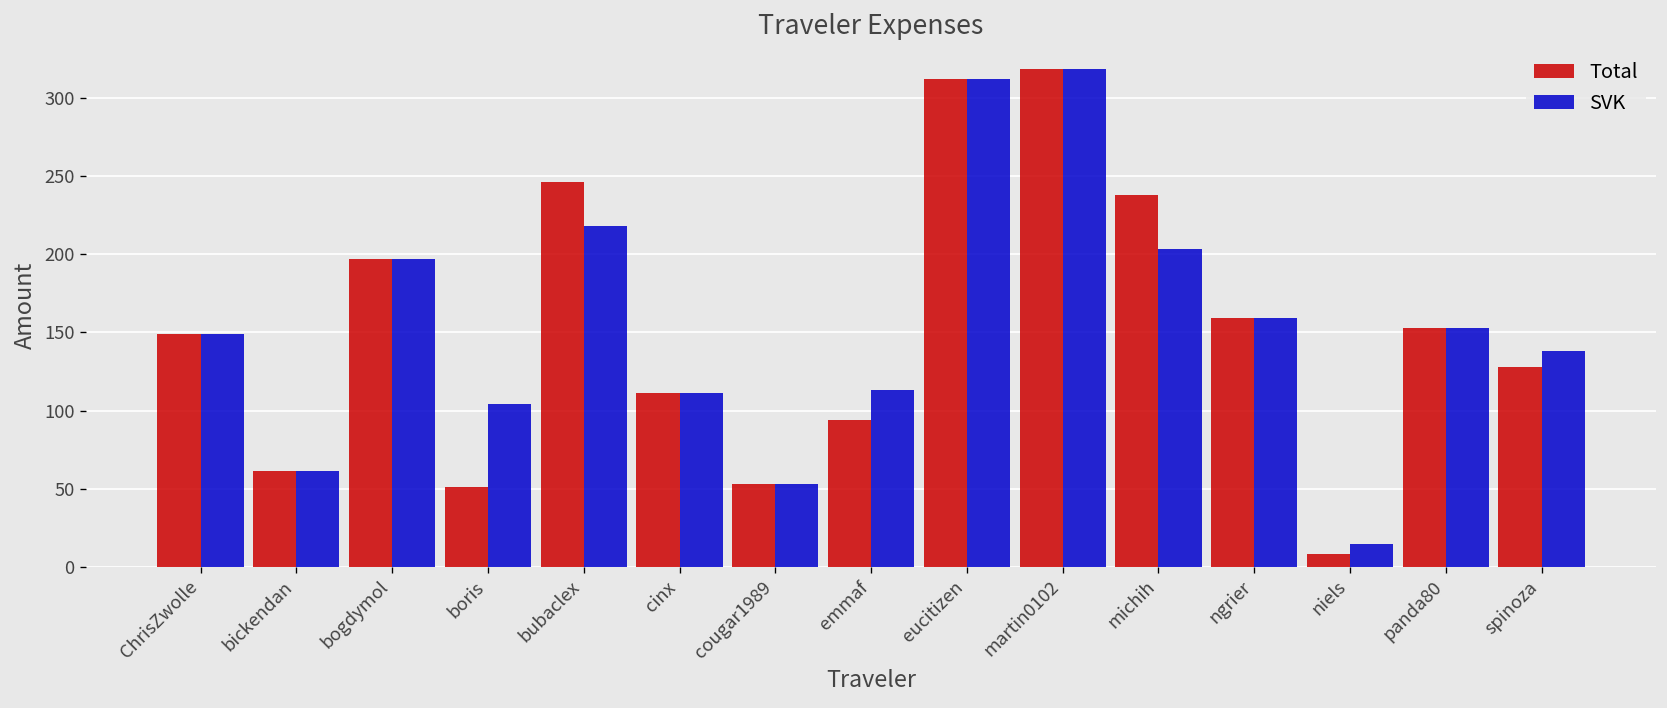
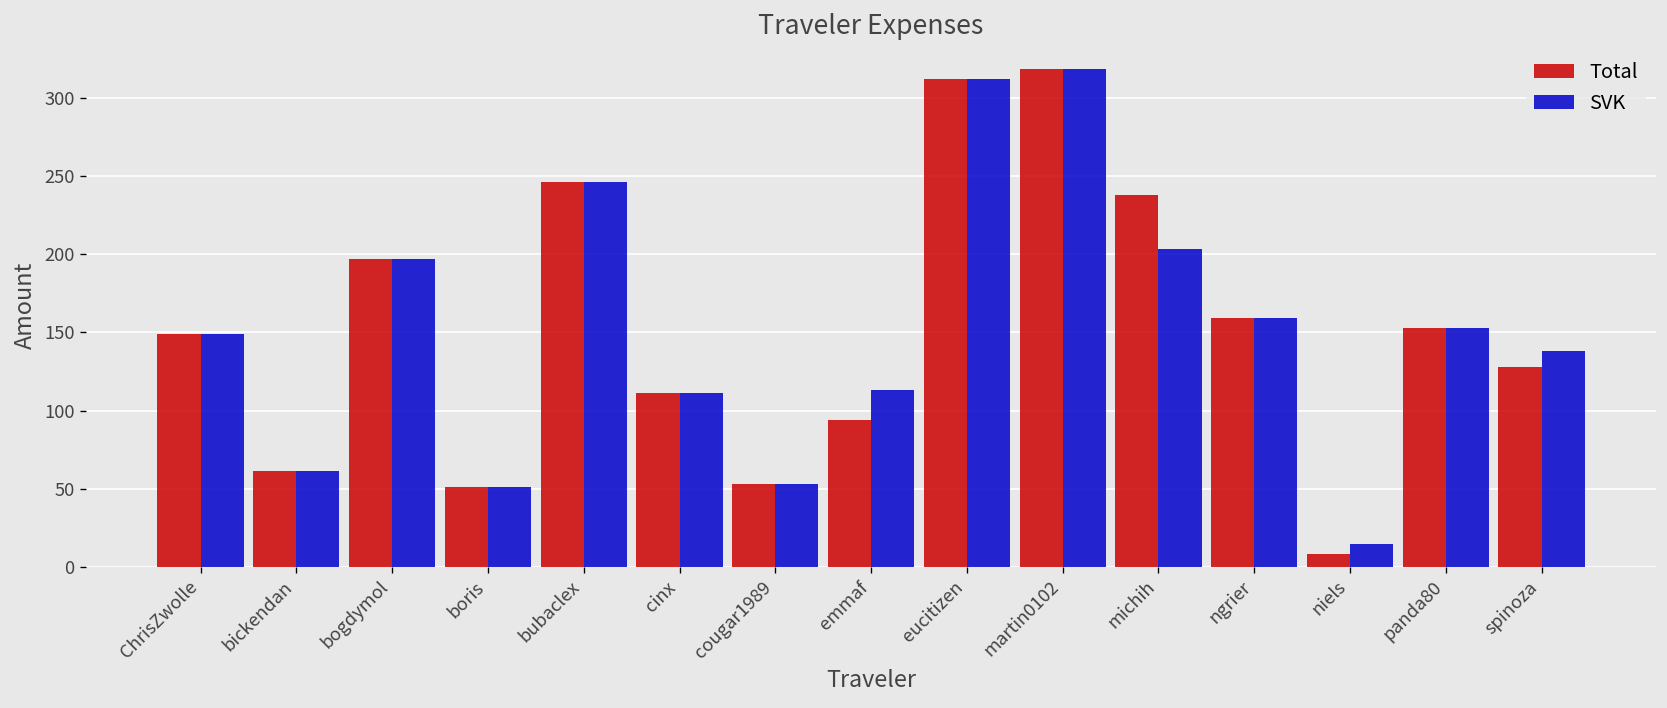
SVK, boris: 104 -> 51
SVK, bubaclex: 218 -> 247
